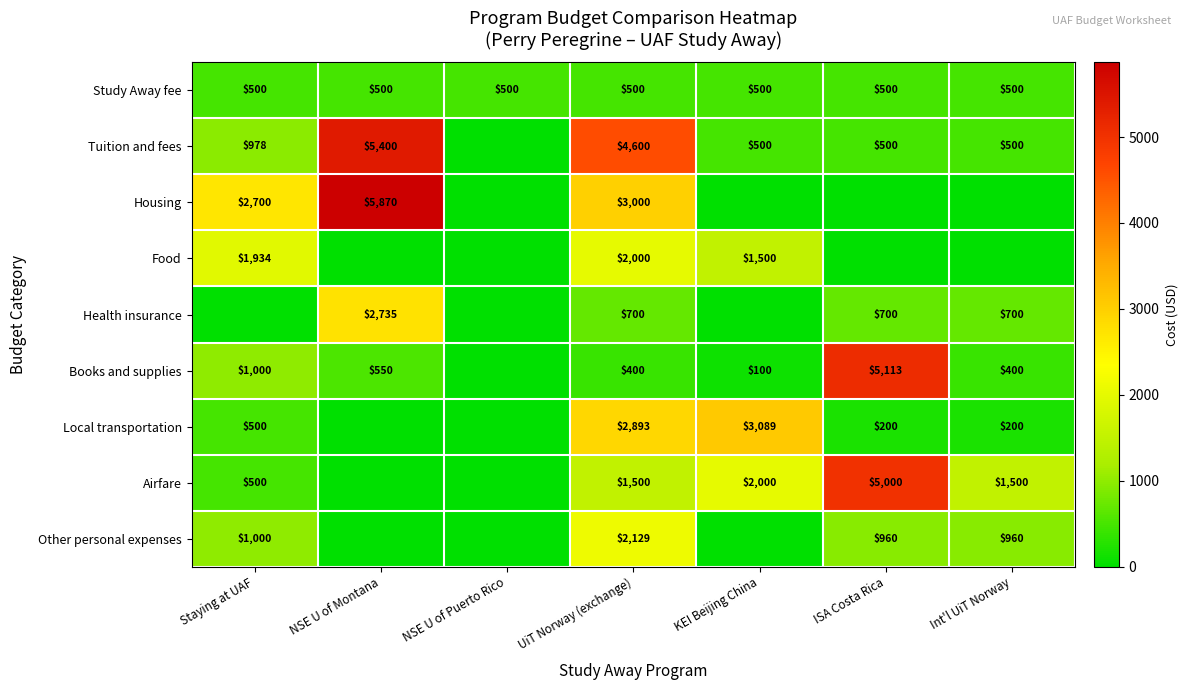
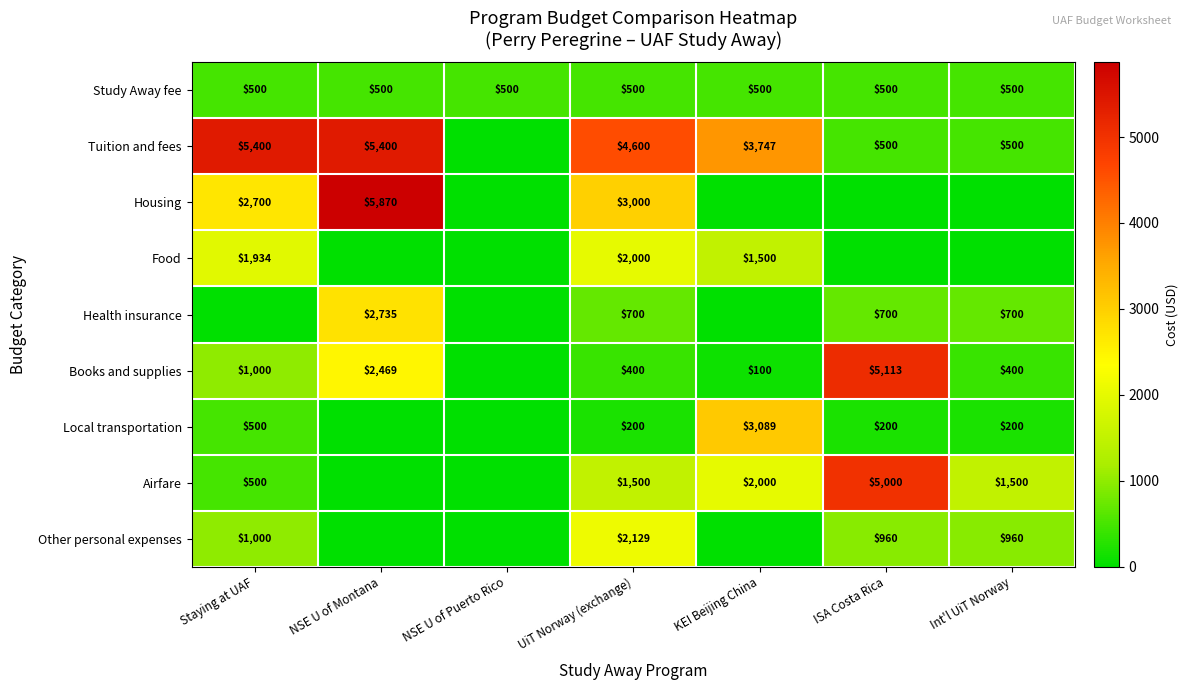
Tuition and fees, Staying at UAF: $978 -> $5,400
Tuition and fees, KEI Beijing China: $500 -> $3,747
Books and supplies, NSE U of Montana: $550 -> $2,469
Local transportation, UiT Norway (exchange): $2,893 -> $200
